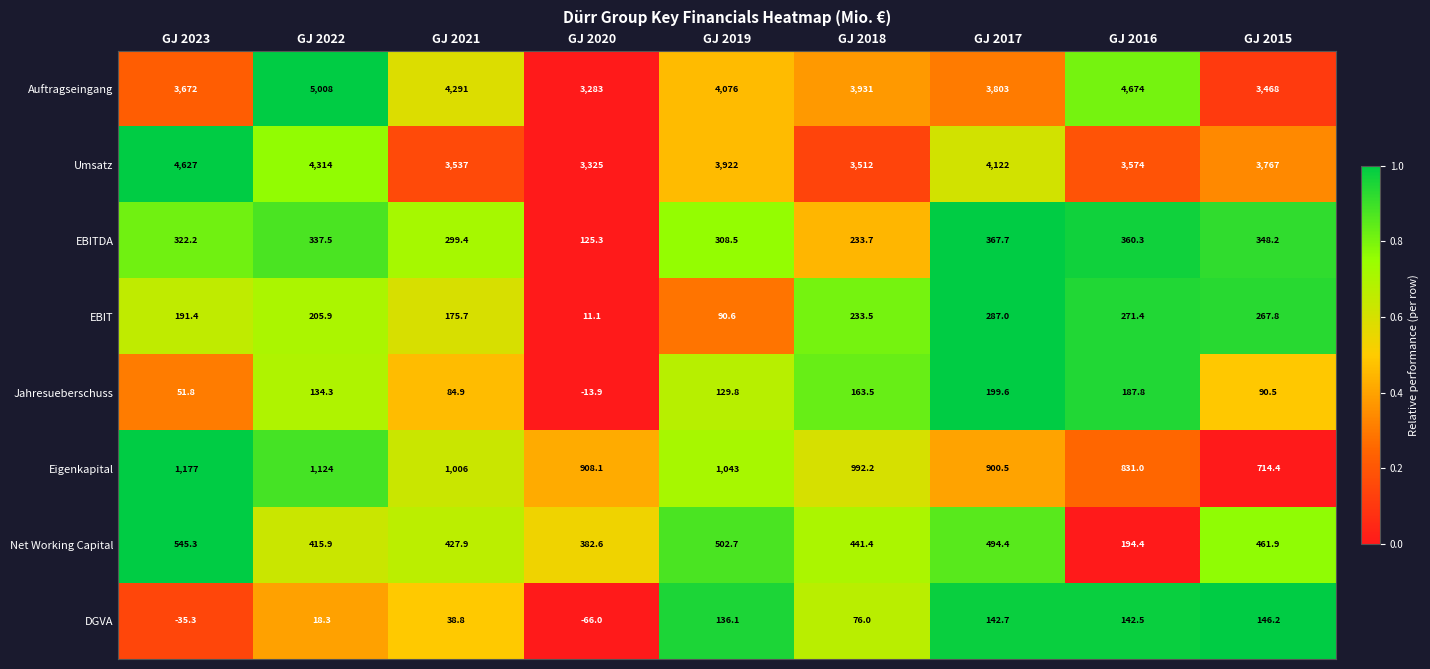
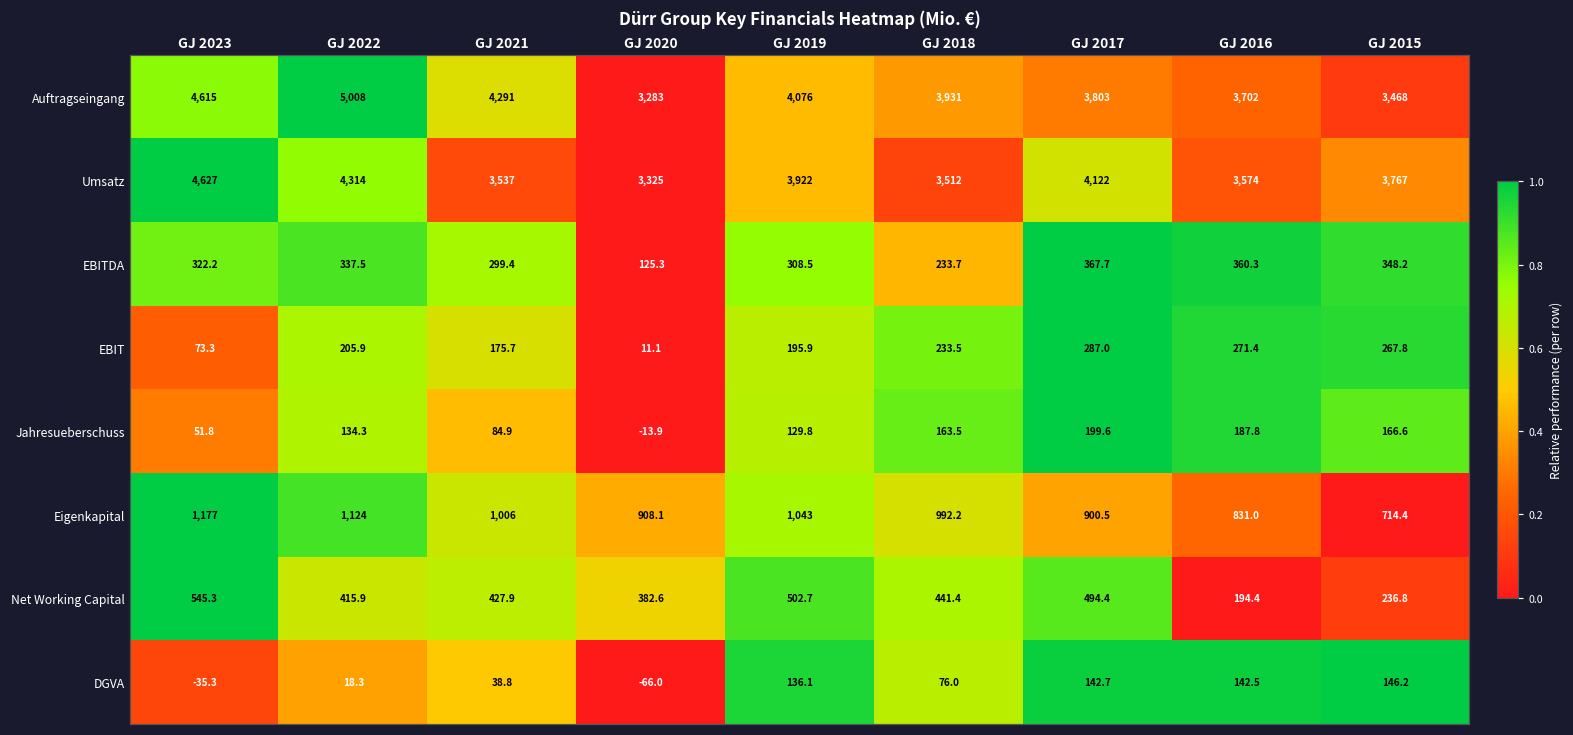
Auftragseingang, GJ 2023: 3,672 -> 4,615
Auftragseingang, GJ 2016: 4,674 -> 3,702
EBIT, GJ 2023: 191.4 -> 73.3
EBIT, GJ 2019: 90.6 -> 195.9
Jahresueberschuss, GJ 2015: 90.5 -> 166.6
Net Working Capital, GJ 2015: 461.9 -> 236.8
